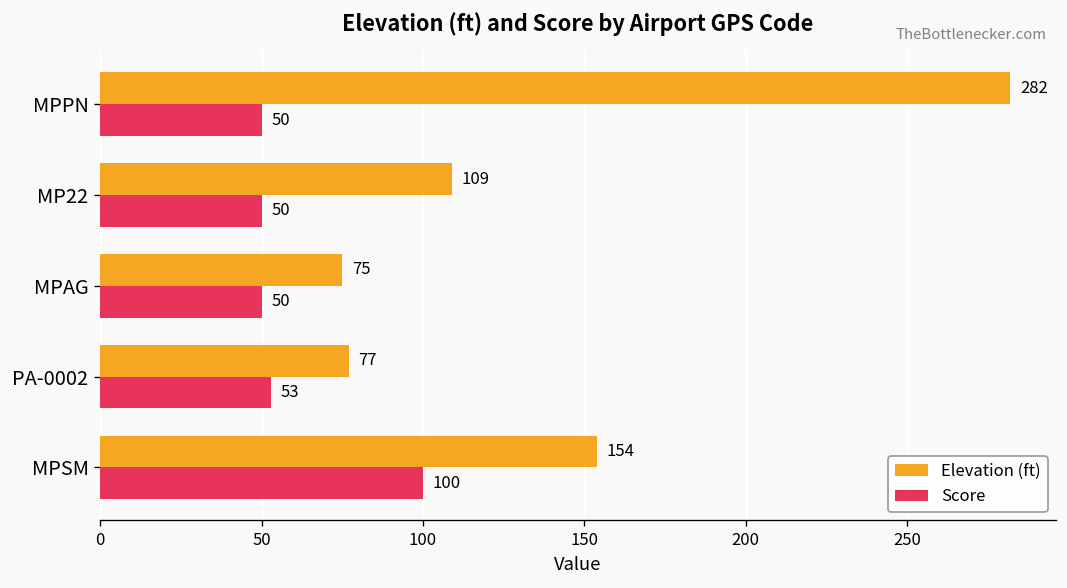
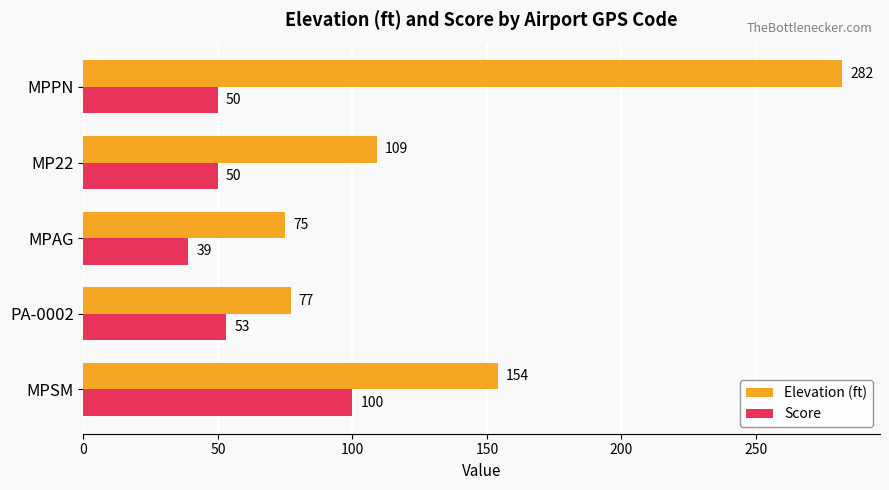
Score, MPAG: 50 -> 39
